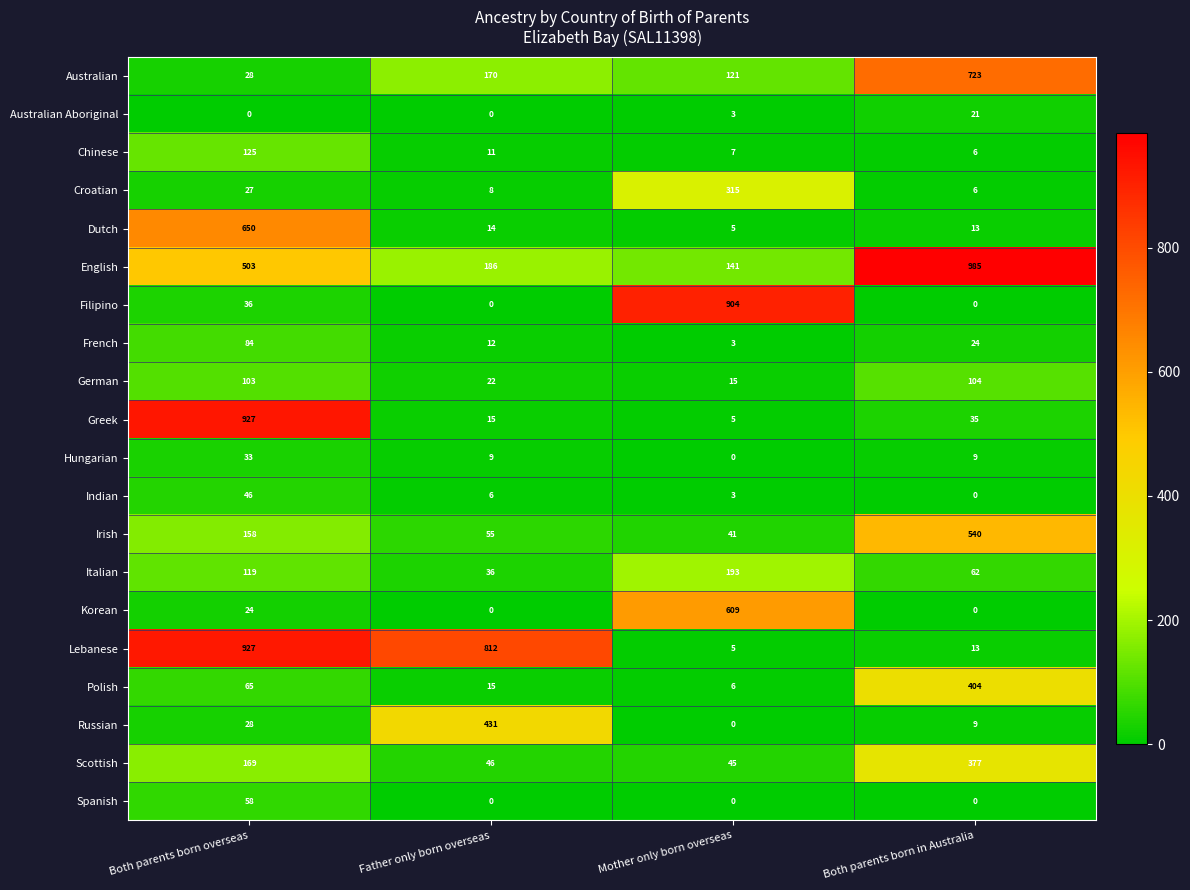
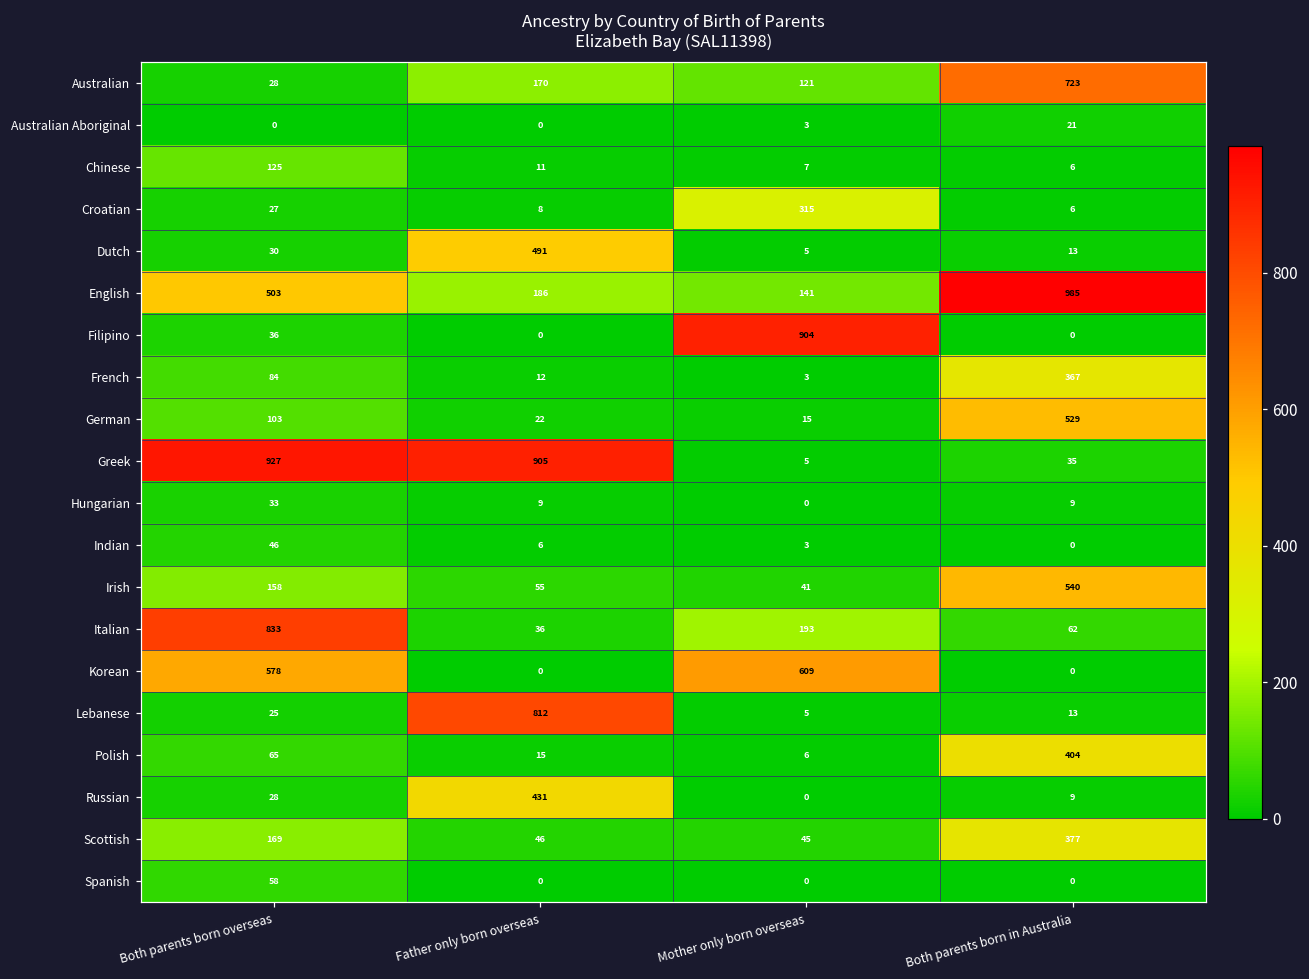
Dutch, Both parents born overseas: 650 -> 30
Dutch, Father only born overseas: 14 -> 491
French, Both parents born in Australia: 24 -> 367
German, Both parents born in Australia: 104 -> 529
Greek, Father only born overseas: 15 -> 905
Italian, Both parents born overseas: 119 -> 833
Korean, Both parents born overseas: 24 -> 578
Lebanese, Both parents born overseas: 927 -> 25
